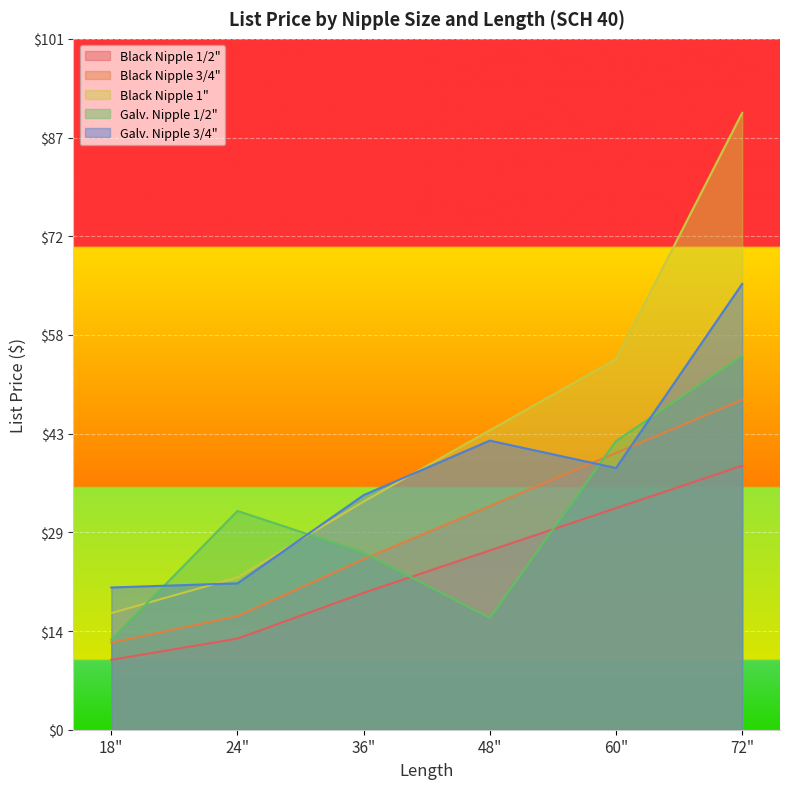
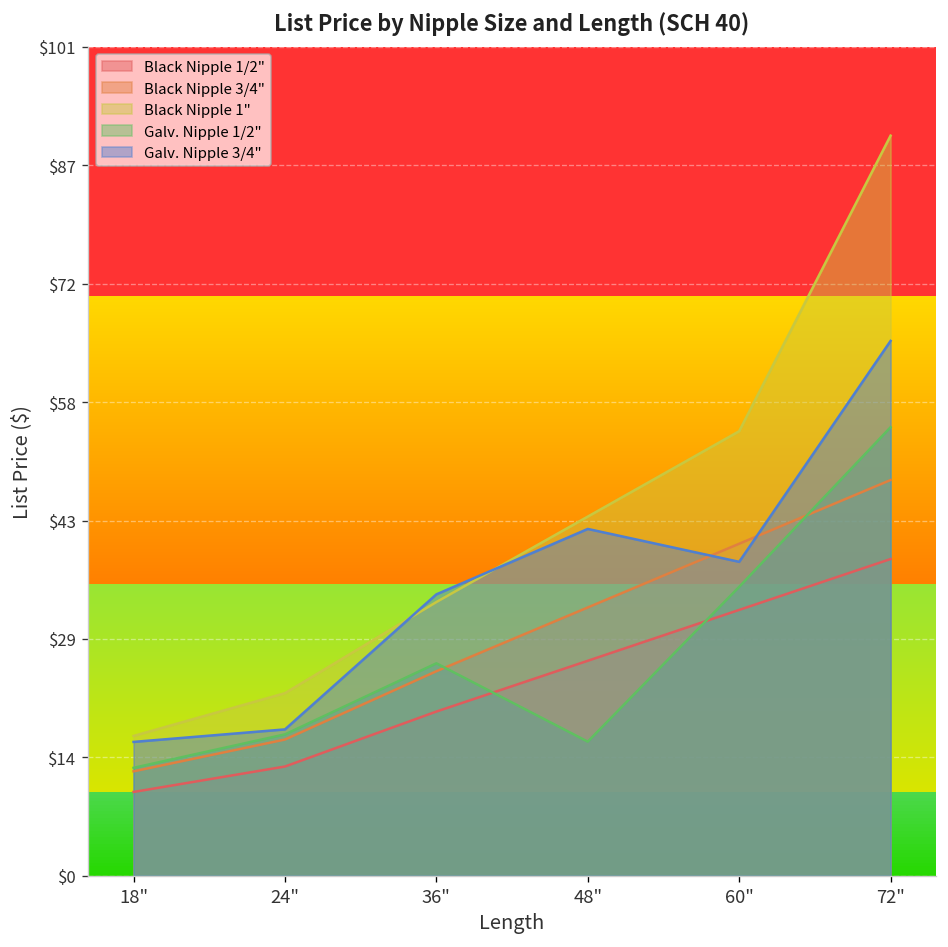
Galv. Nipple 3/4", 18": $21 -> $16
Galv. Nipple 1/2", 24": $32 -> $17
Galv. Nipple 3/4", 24": $21 -> $18
Galv. Nipple 1/2", 60": $42 -> $35
